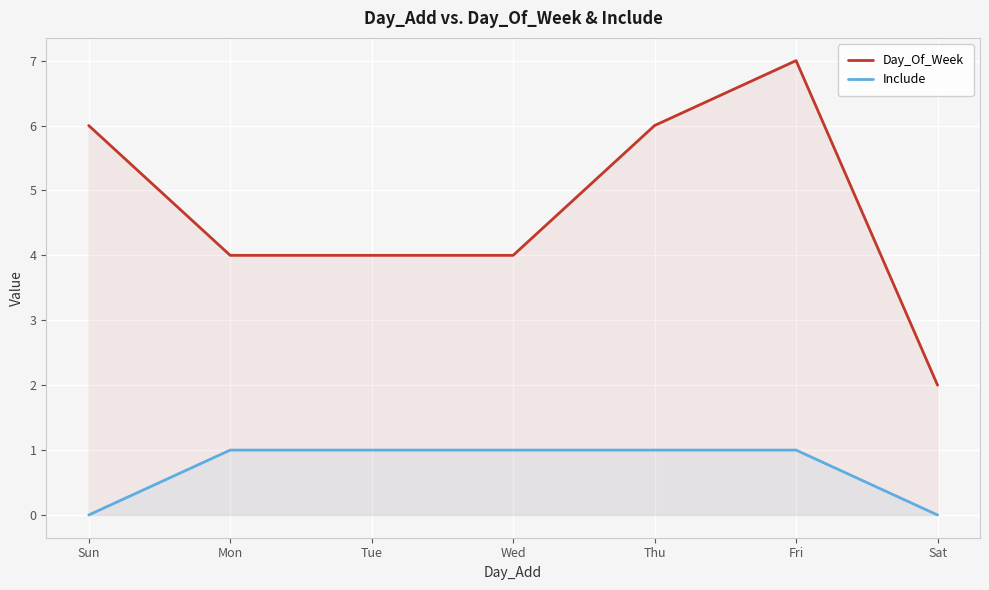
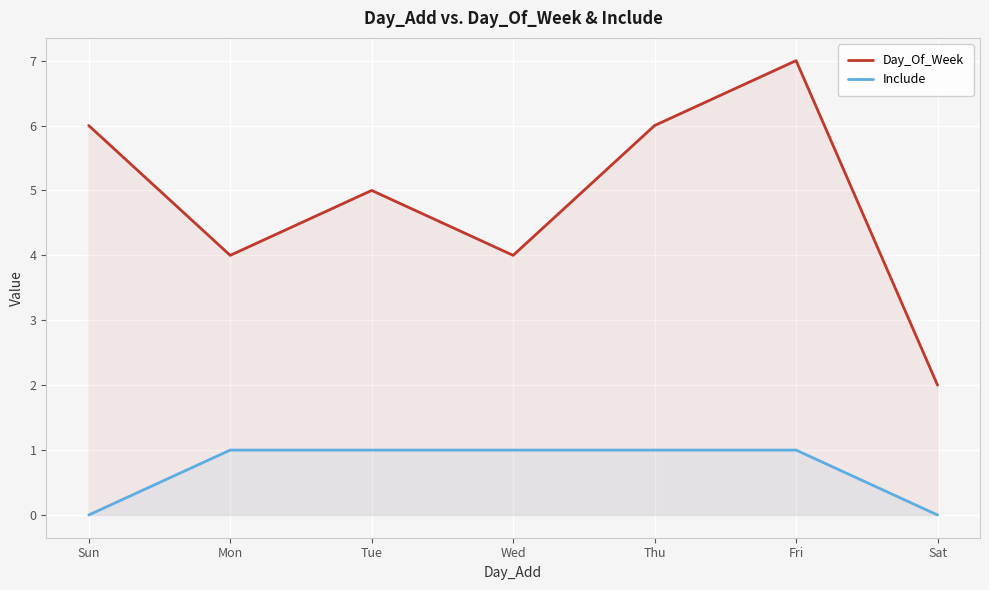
Day_Of_Week, Tue: 4 -> 5
